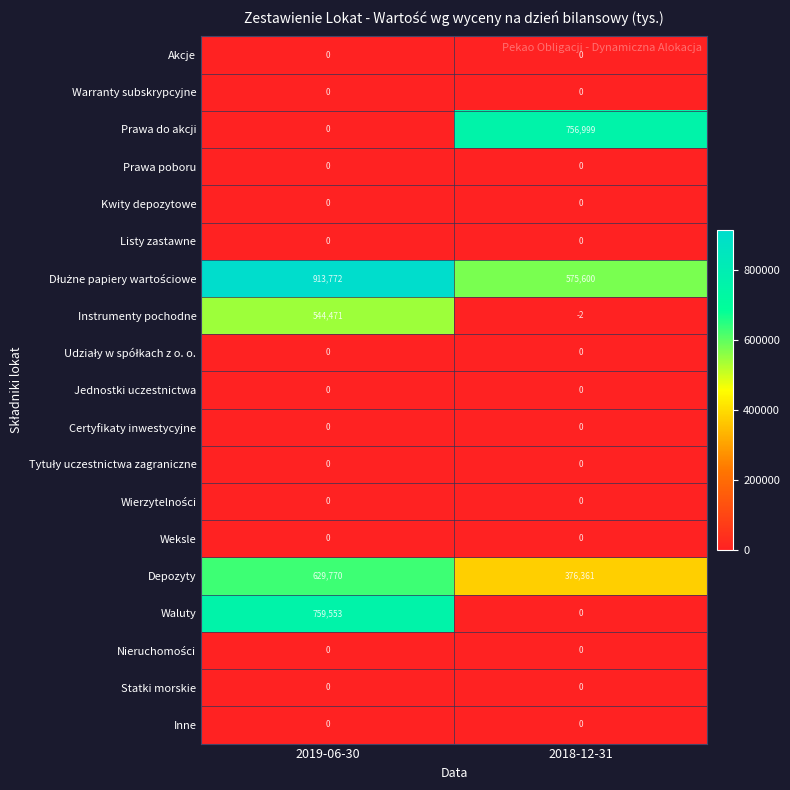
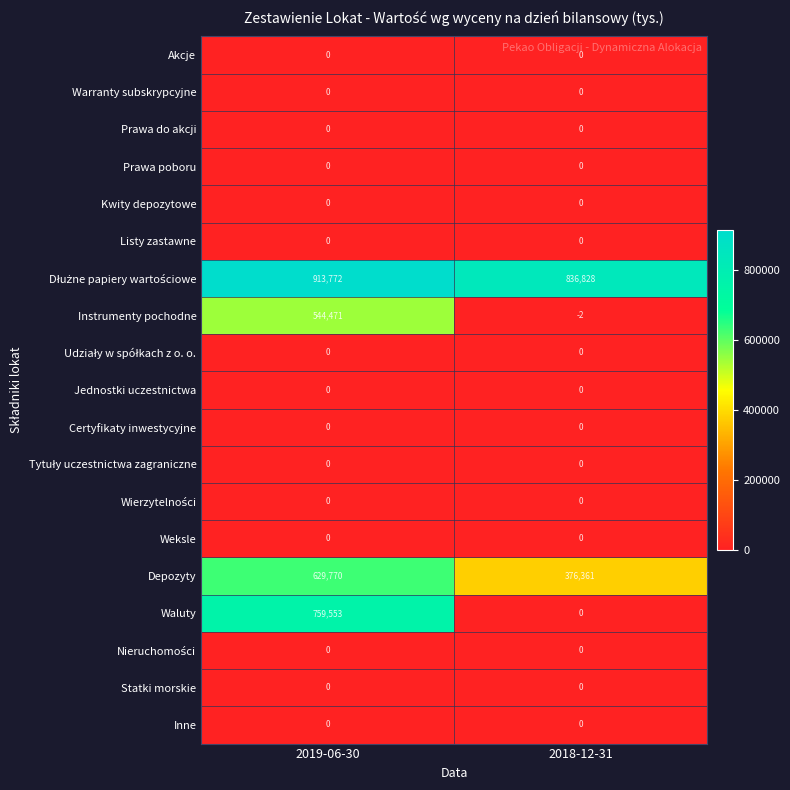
Prawa do akcji, 2018-12-31: 756,999 -> 0
Dłużne papiery wartościowe, 2018-12-31: 575,600 -> 836,828
